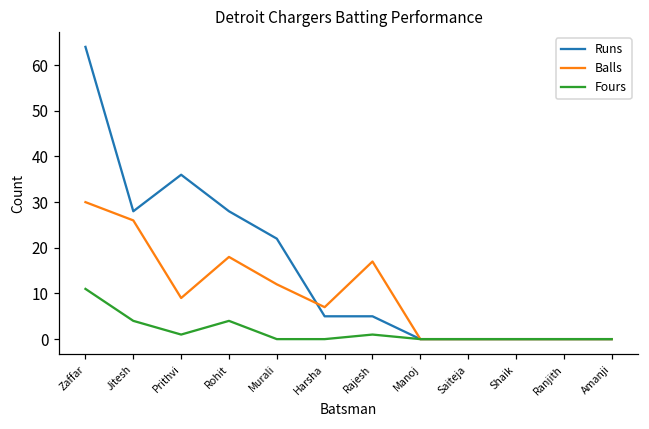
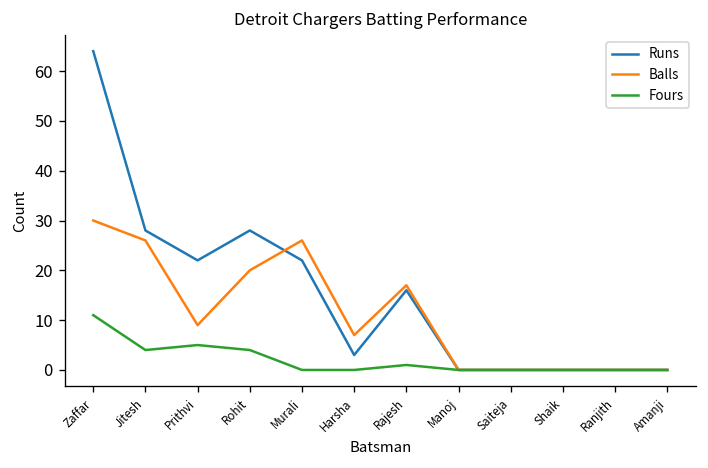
Runs, Prithvi: 36 -> 22
Fours, Prithvi: 1 -> 5
Balls, Rohit: 18 -> 20
Balls, Murali: 12 -> 26
Runs, Harsha: 5 -> 3
Runs, Rajesh: 5 -> 16
